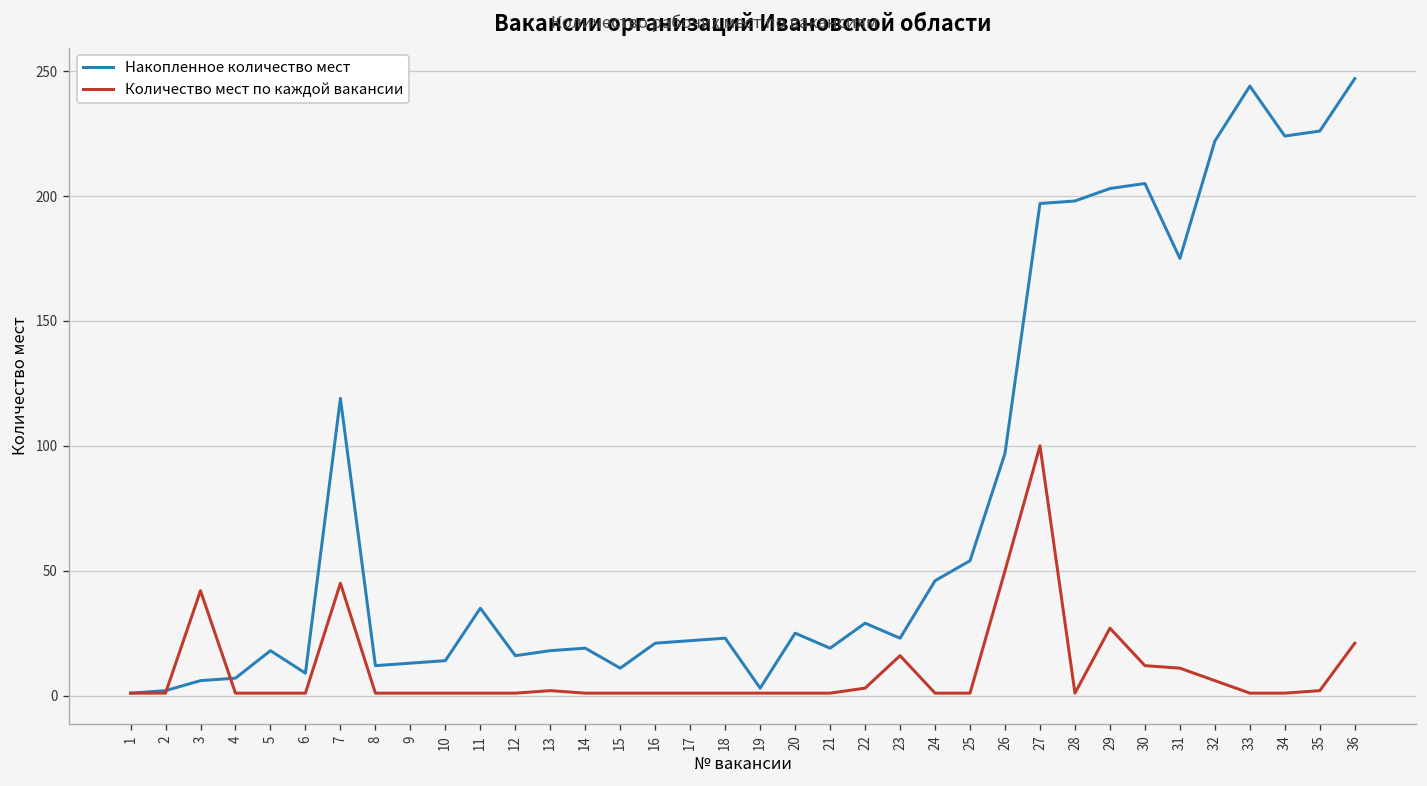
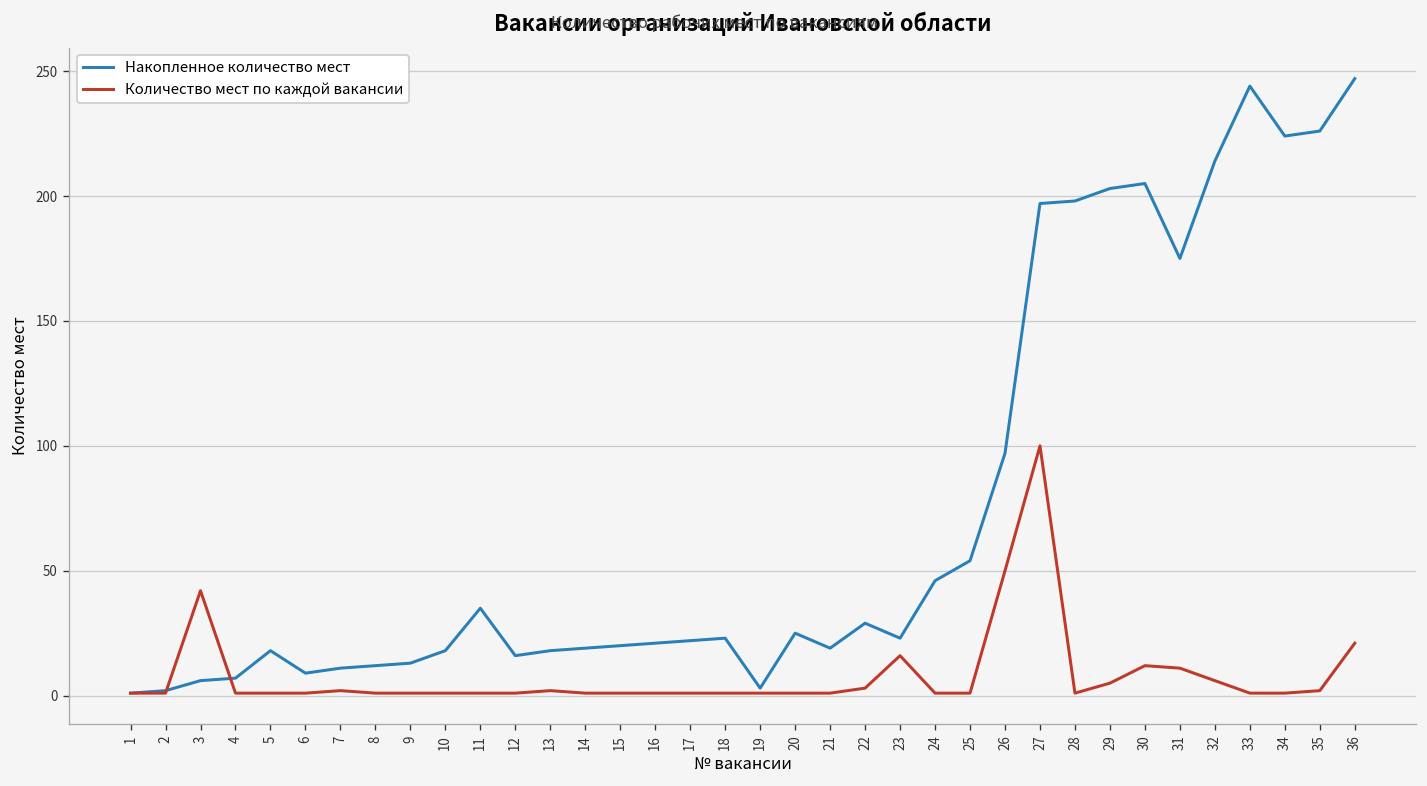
Накопленное количество мест, 7: 119 -> 11
Количество мест по каждой вакансии, 7: 45 -> 2
Накопленное количество мест, 10: 14 -> 18
Накопленное количество мест, 15: 11 -> 20
Количество мест по каждой вакансии, 29: 27 -> 5
Накопленное количество мест, 32: 222 -> 214
